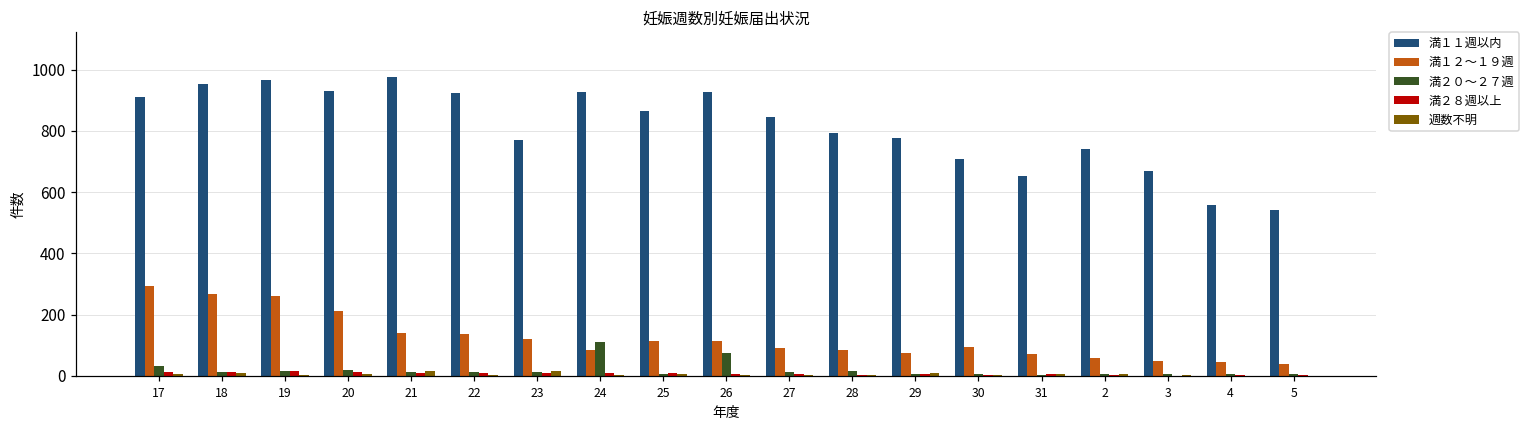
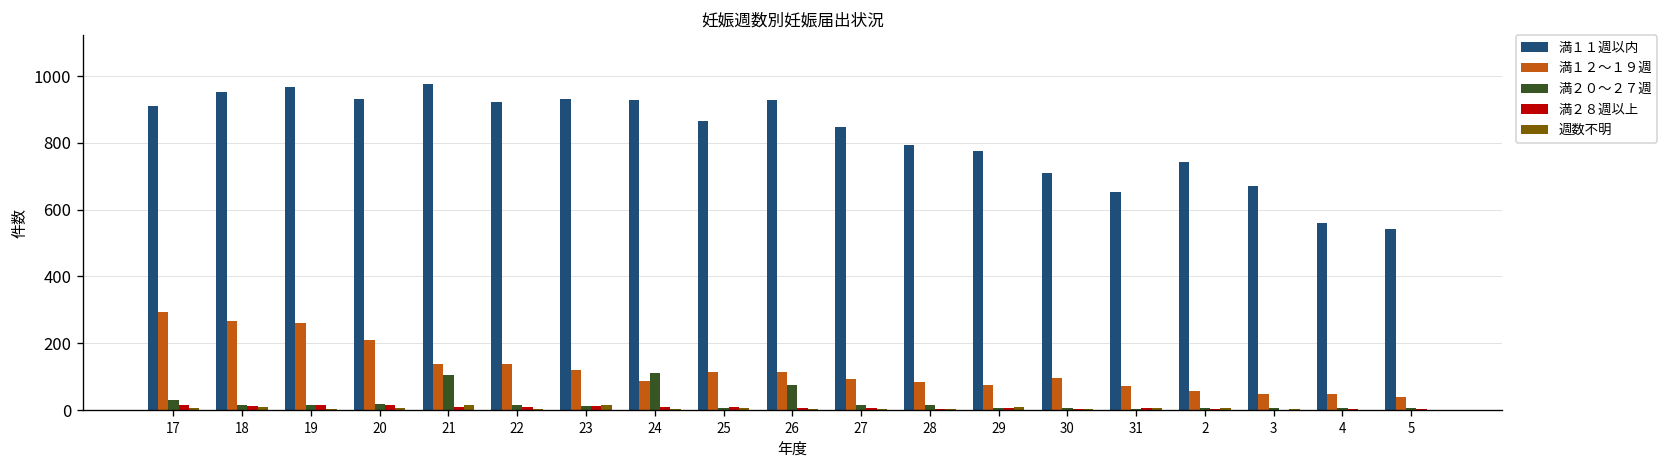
満２０～２７週, 21: 10 -> 100
満１１週以内, 23: 770 -> 930
